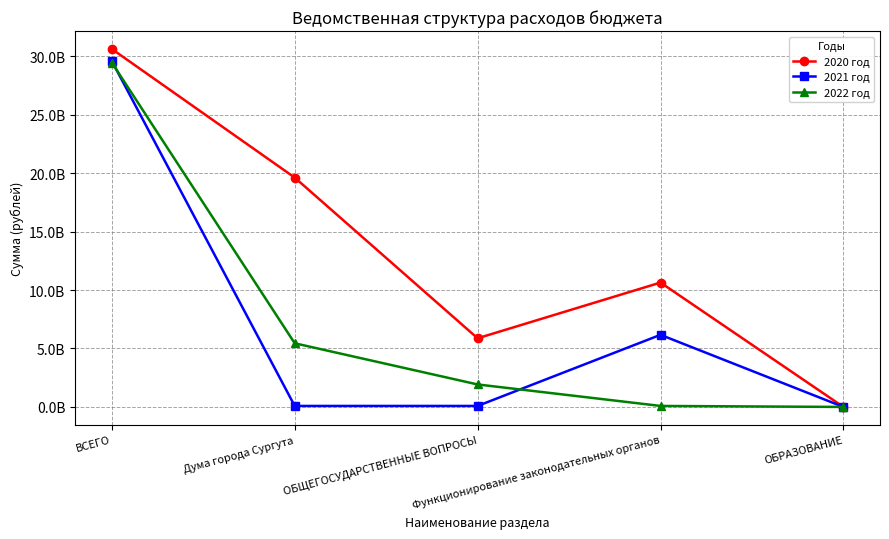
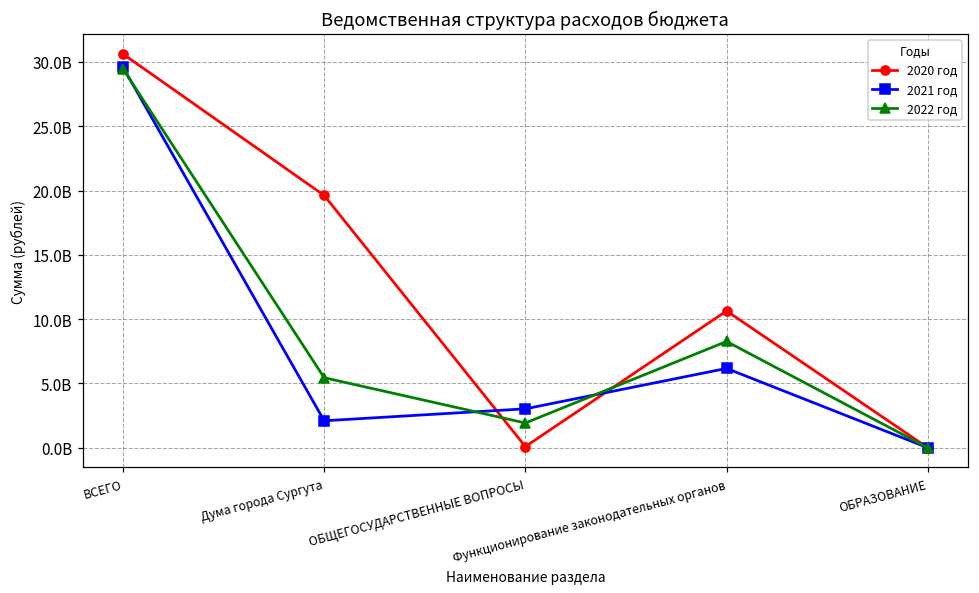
2021 год, Дума города Сургута: 100000000 -> 2100000000
2020 год, ОБЩЕГОСУДАРСТВЕННЫЕ ВОПРОСЫ: 5900000000 -> 100000000
2021 год, ОБЩЕГОСУДАРСТВЕННЫЕ ВОПРОСЫ: 100000000 -> 3000000000
2022 год, Функционирование законодательных органов: 100000000 -> 8300000000
